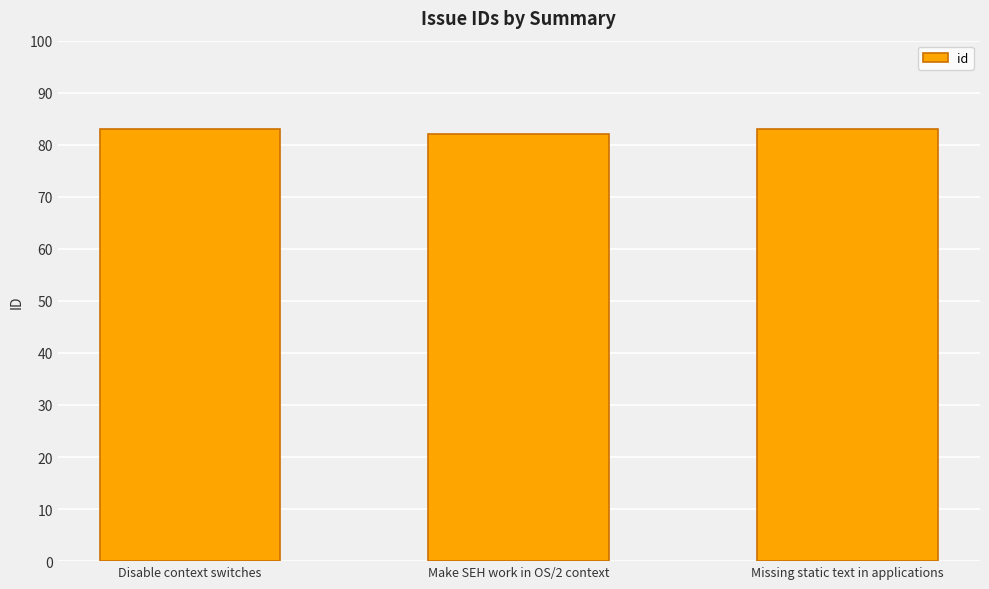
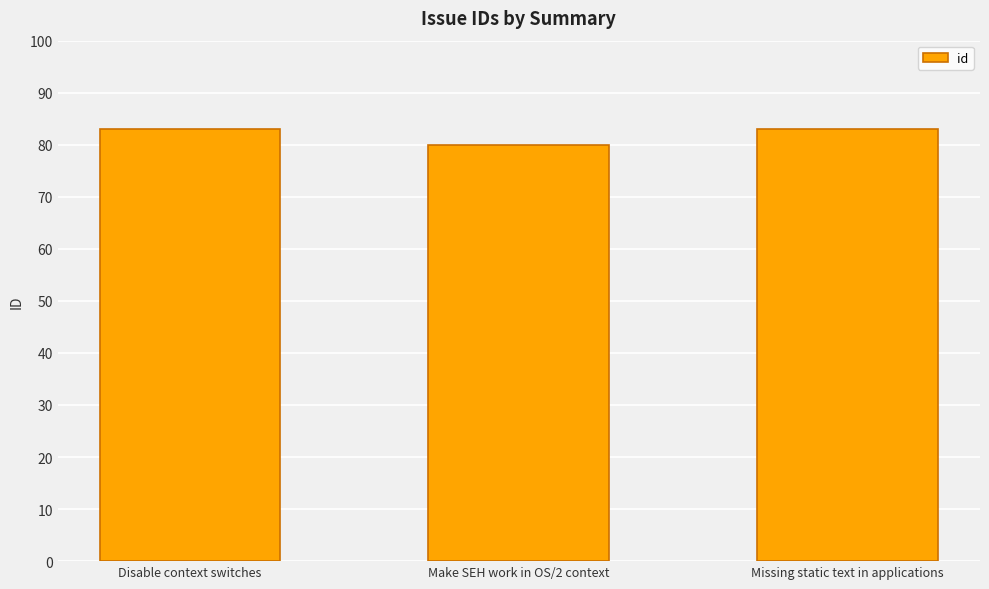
Make SEH work in OS/2 context: 82 -> 80
